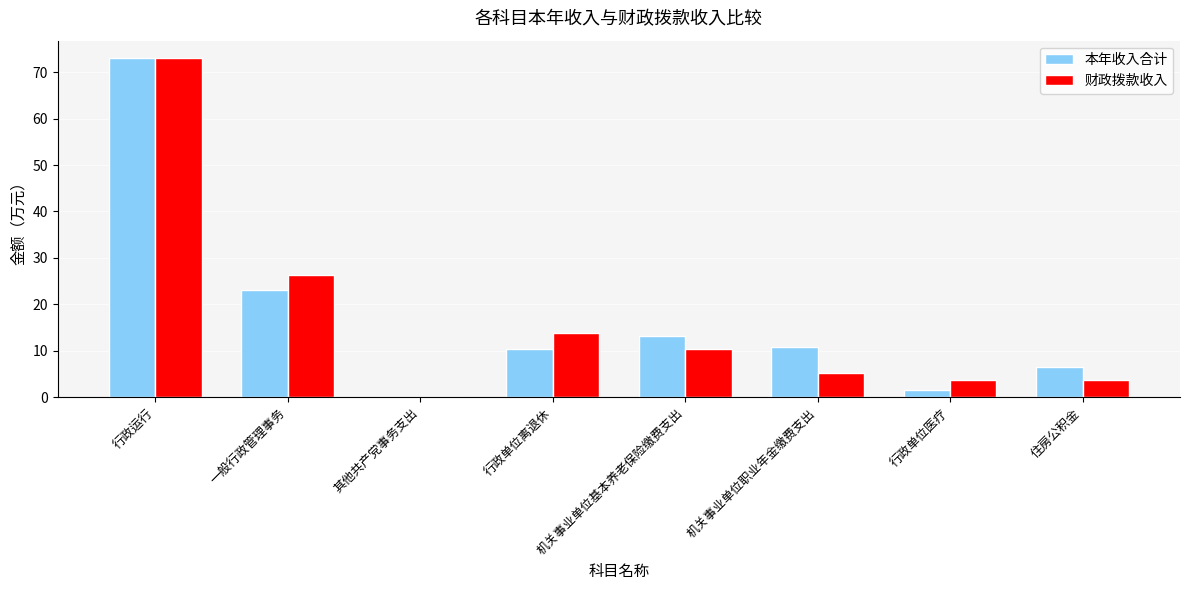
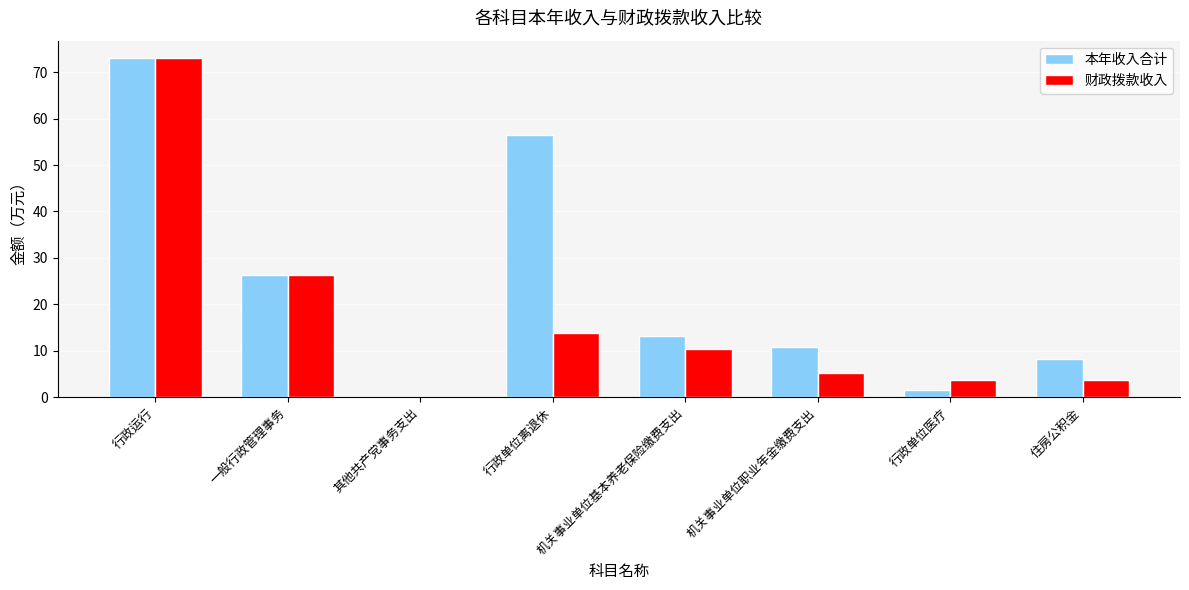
本年收入合计, 一般行政管理事务: 23 -> 26
本年收入合计, 行政单位离退休: 10 -> 56
本年收入合计, 住房公积金: 6 -> 8
